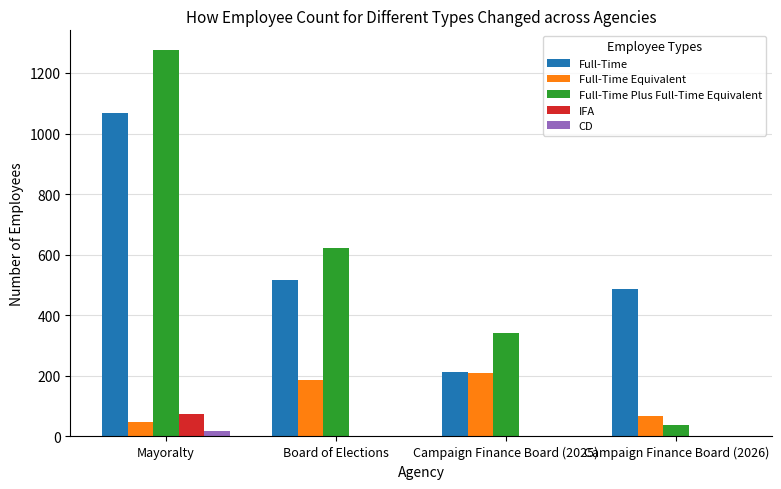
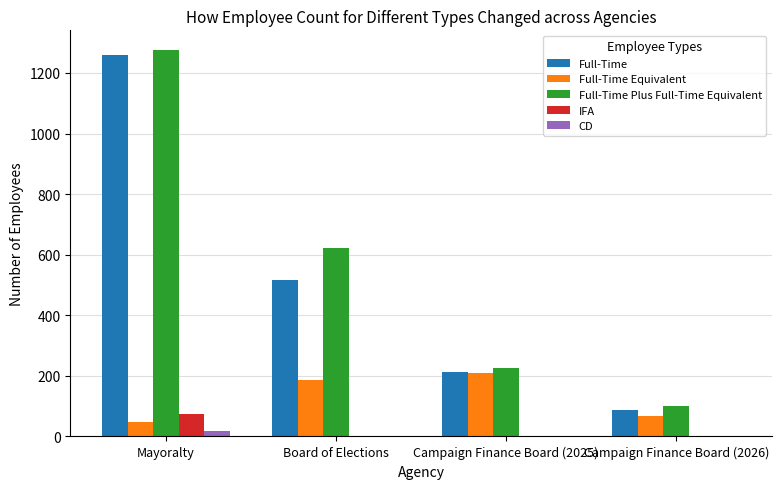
Full-Time, Mayoralty: 1070 -> 1260
Full-Time Plus Full-Time Equivalent, Campaign Finance Board (2025): 340 -> 230
Full-Time, Campaign Finance Board (2026): 490 -> 90
Full-Time Plus Full-Time Equivalent, Campaign Finance Board (2026): 40 -> 100
